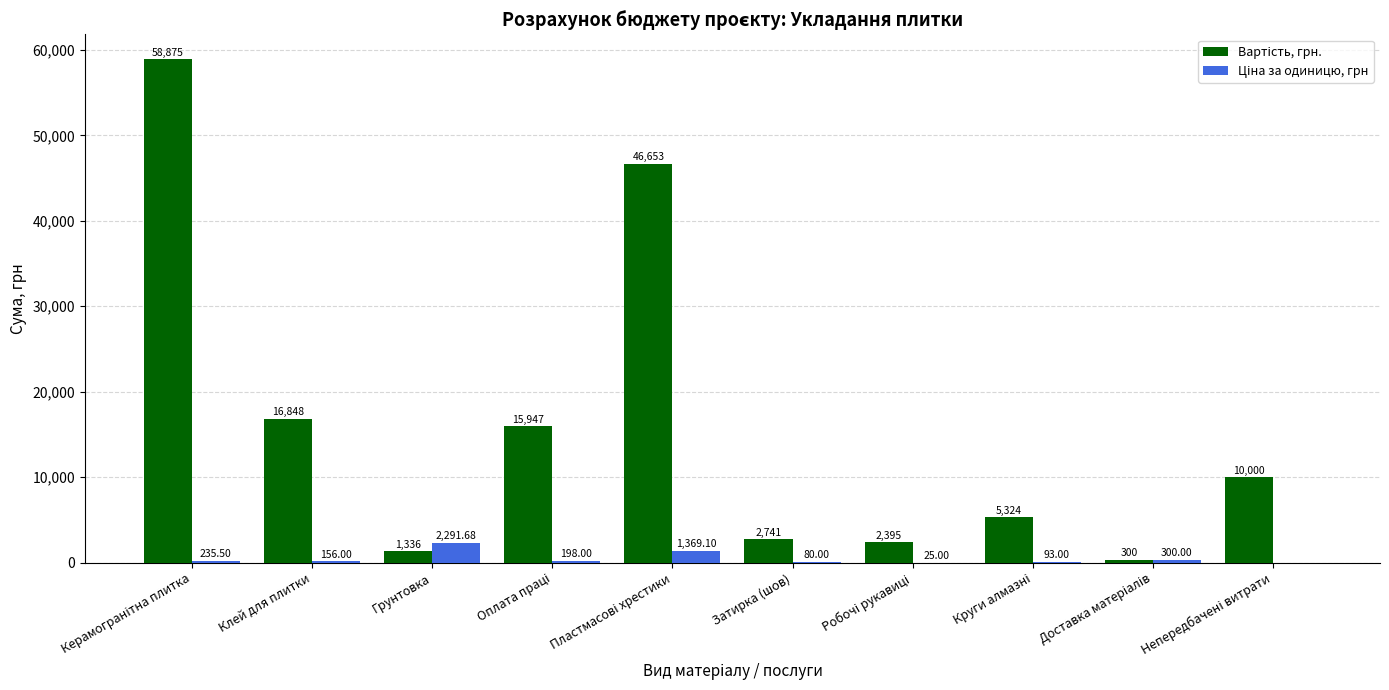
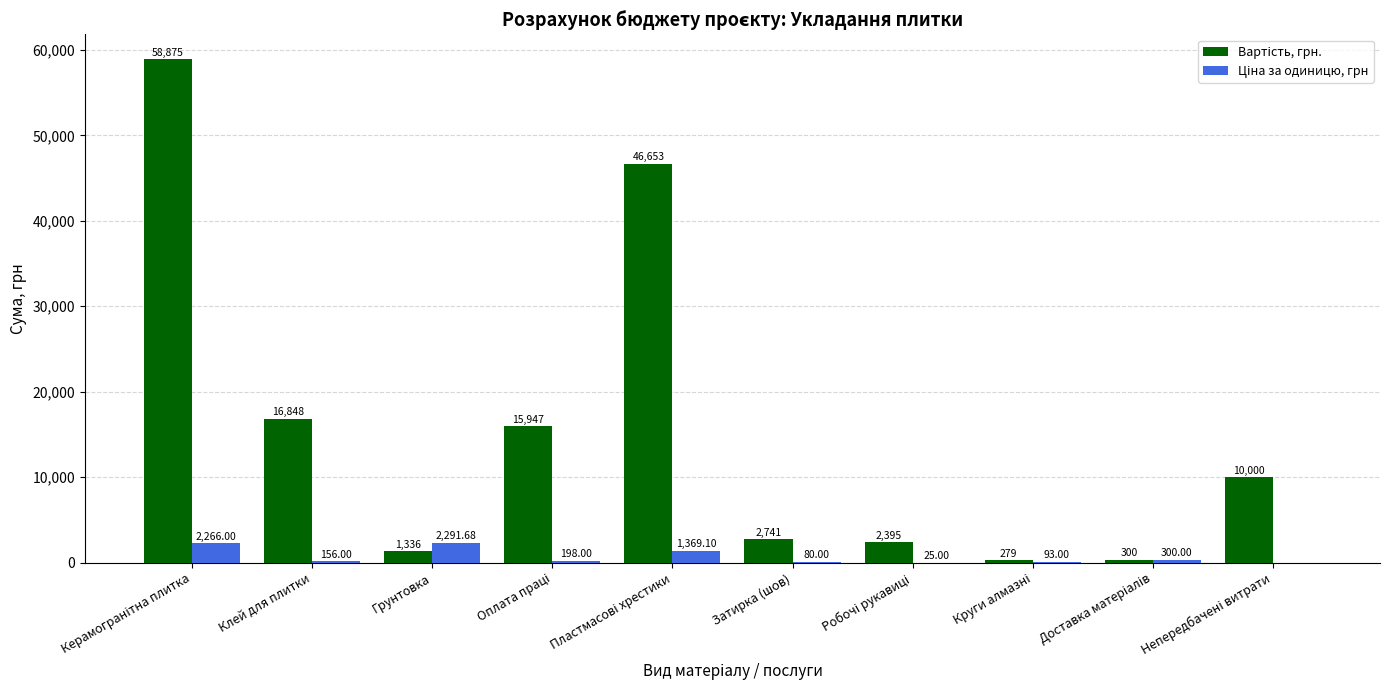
Ціна за одиницю, грн, Керамогранітна плитка: 235.50 -> 2,266.00
Вартість, грн., Круги алмазні: 5,324 -> 279
